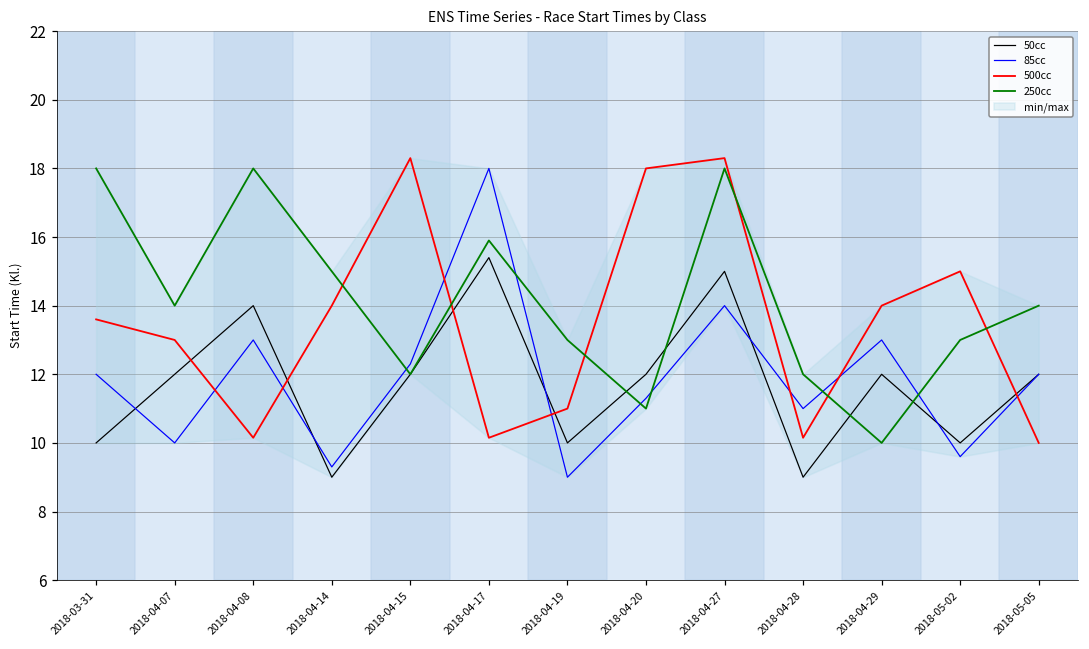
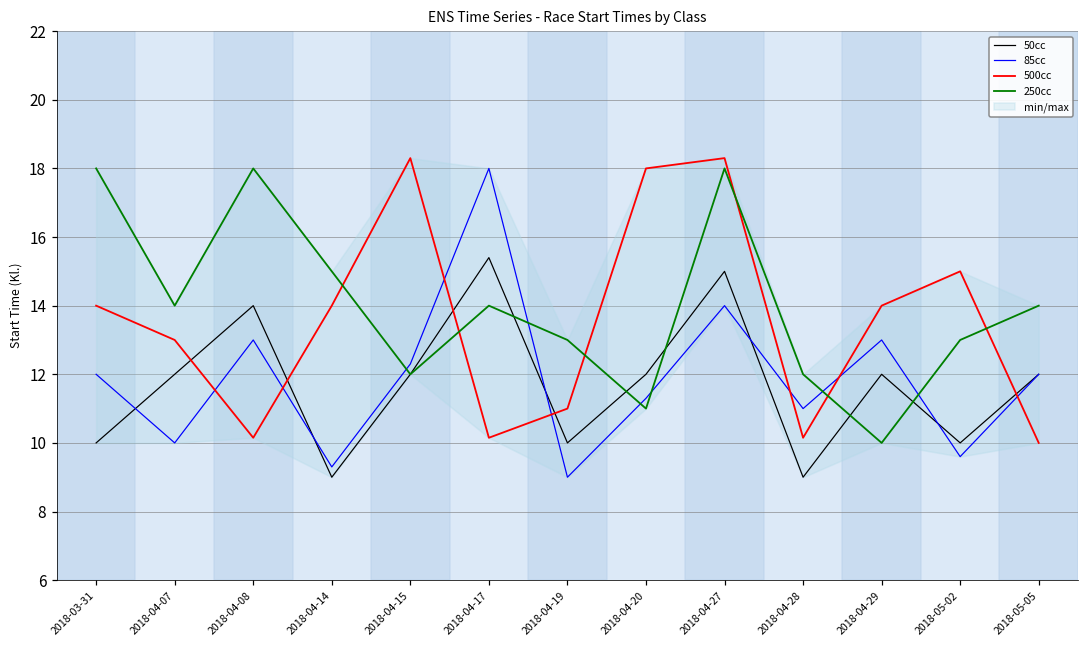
500cc, 2018-03-31: 13.6 -> 14.0
250cc, 2018-04-17: 15.9 -> 14.0
